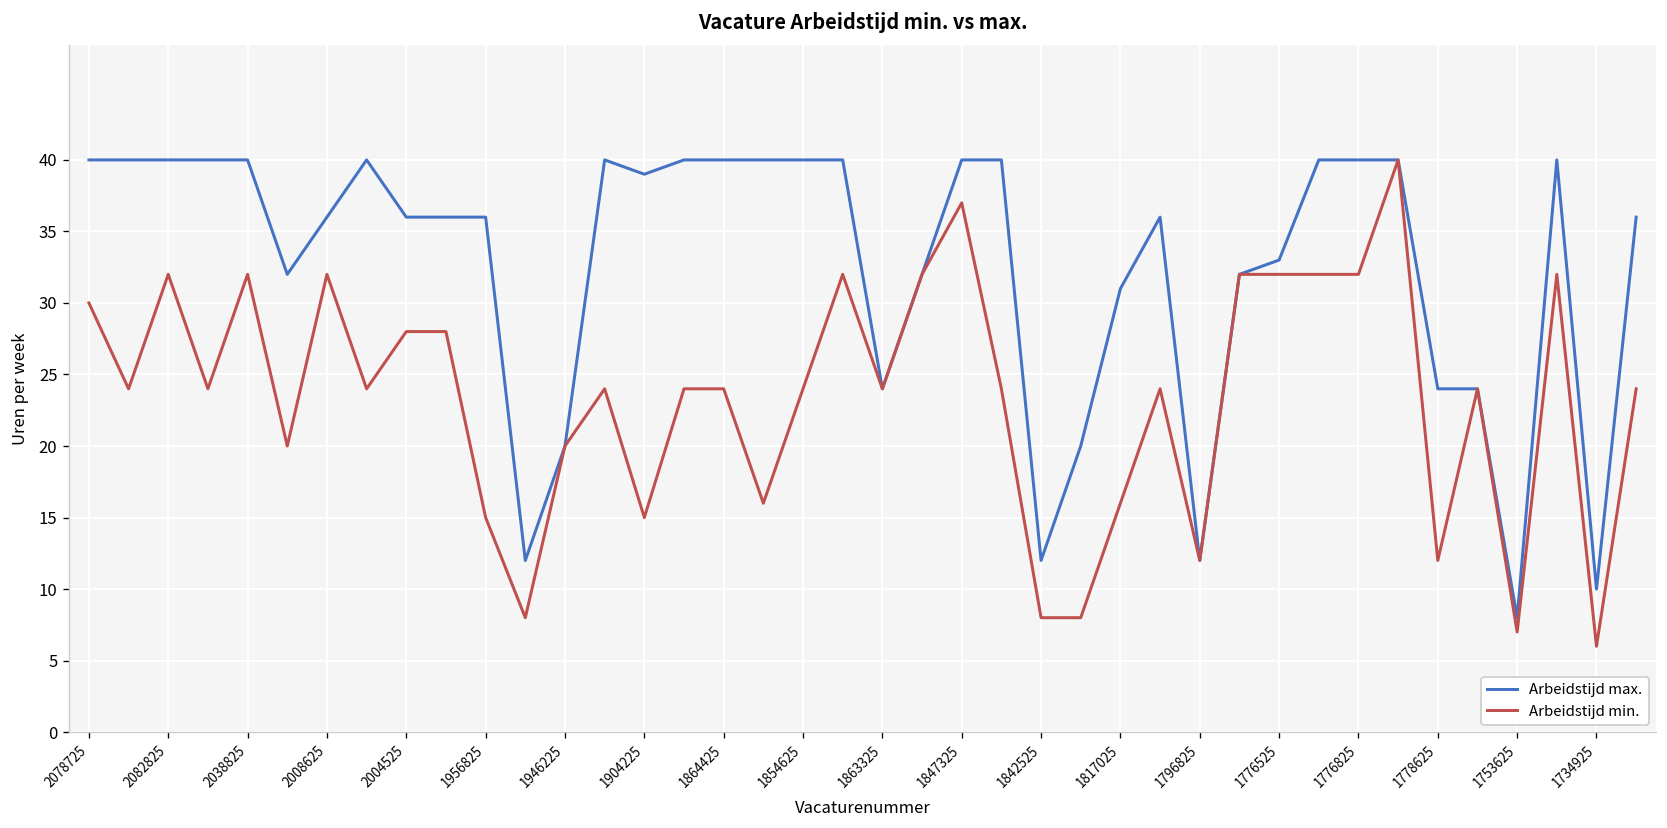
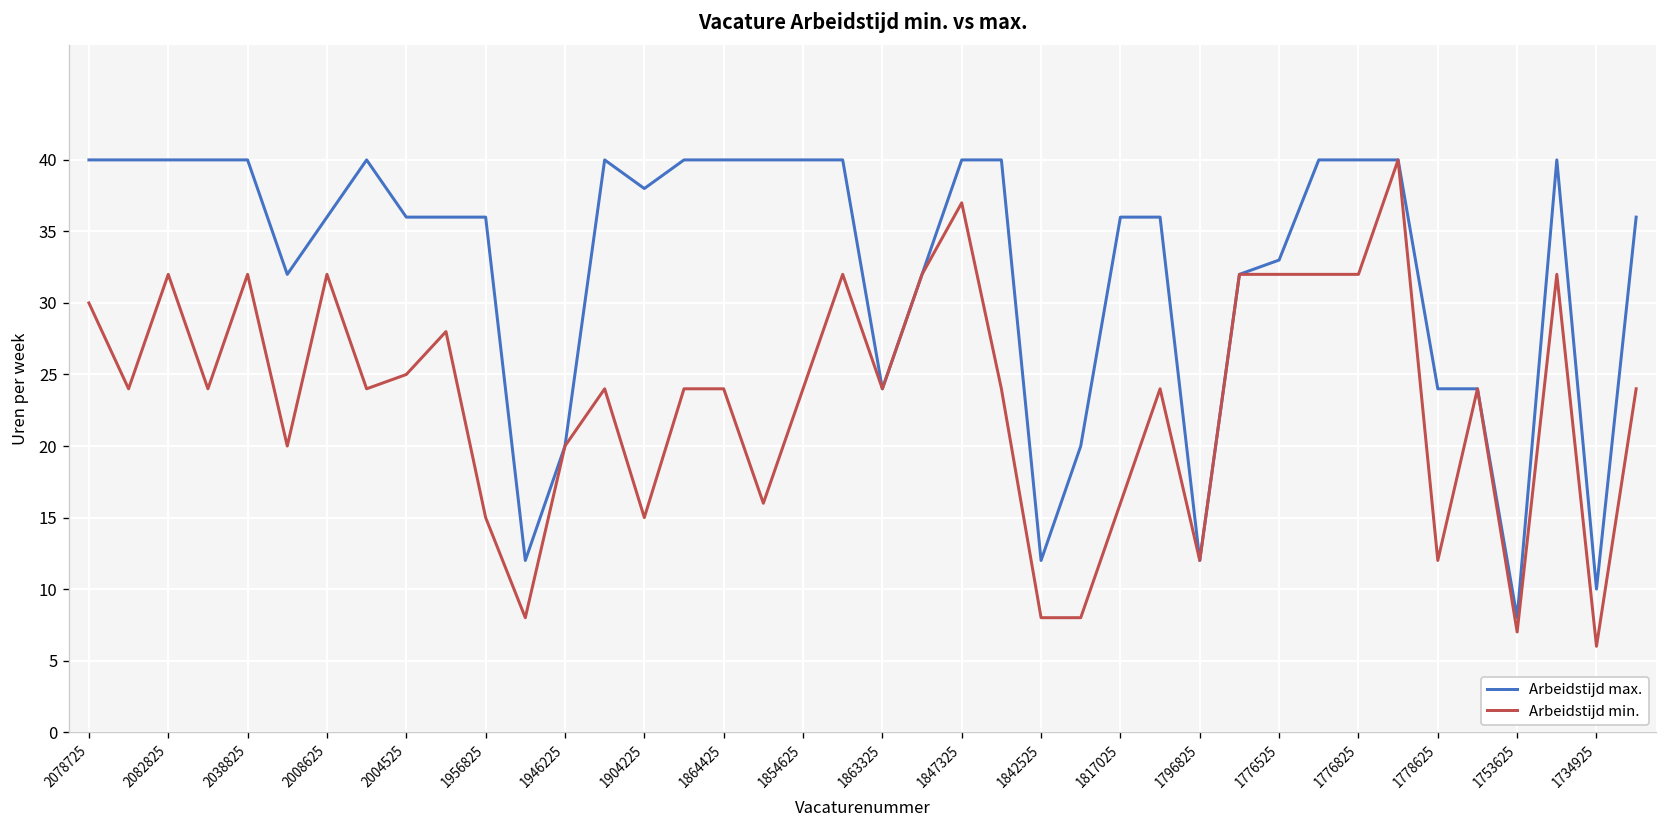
Arbeidstijd min., 2004525: 28 -> 25
Arbeidstijd max., 1904225: 39 -> 38
Arbeidstijd max., 1817025: 31 -> 36
